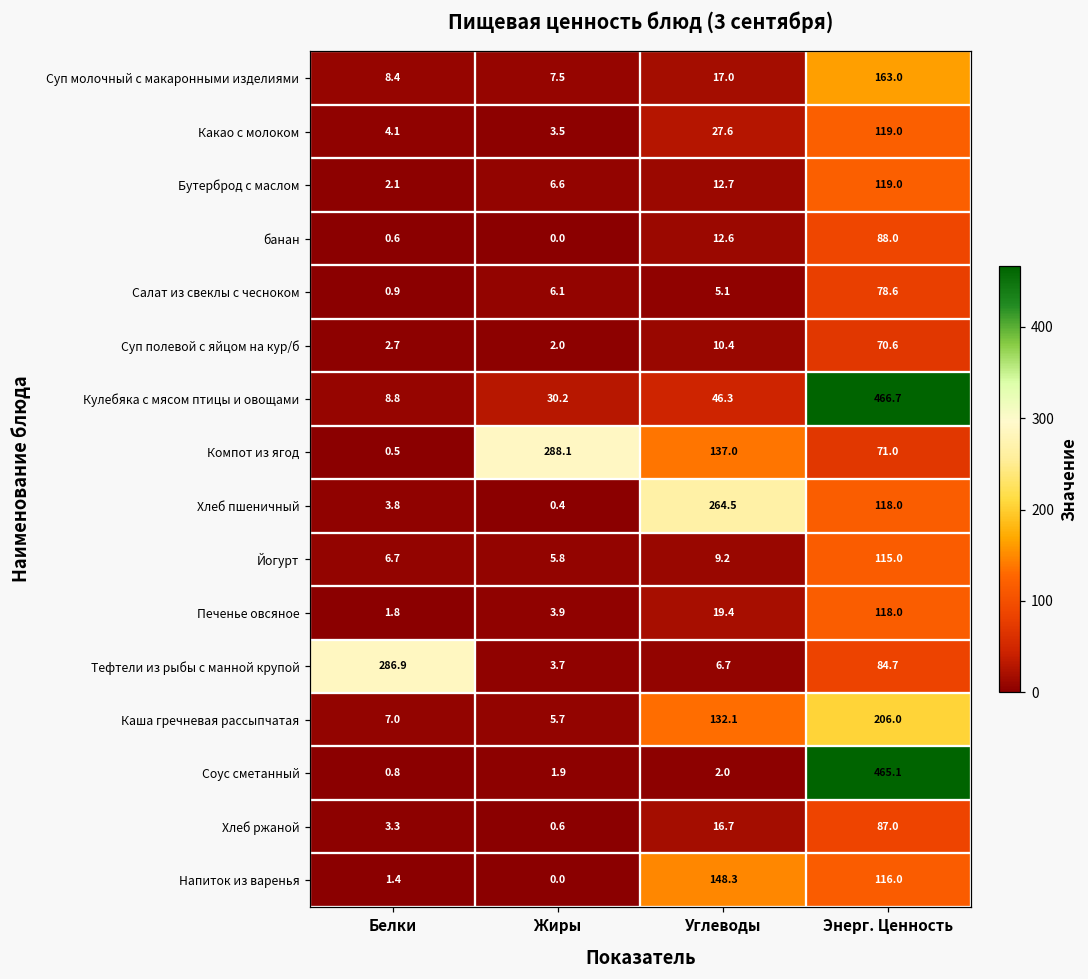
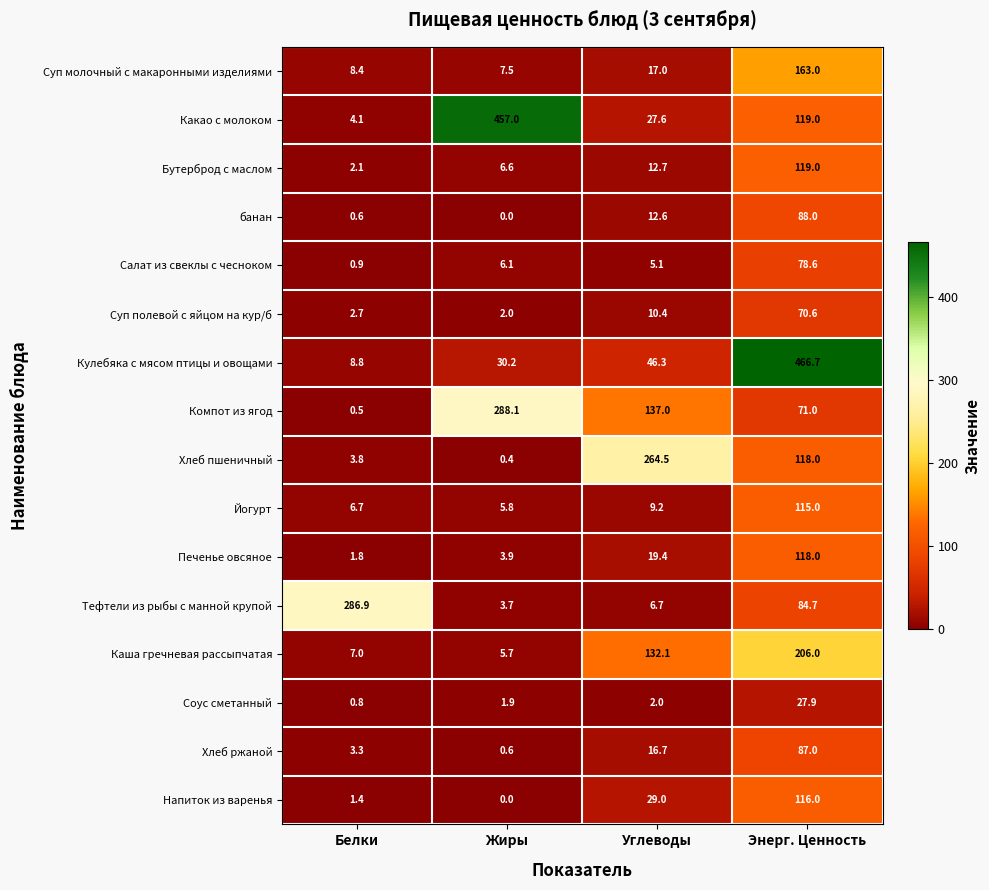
Какао с молоком, Жиры: 3.5 -> 457.0
Соус сметанный, Энерг. Ценность: 465.1 -> 27.9
Напиток из варенья, Углеводы: 148.3 -> 29.0
